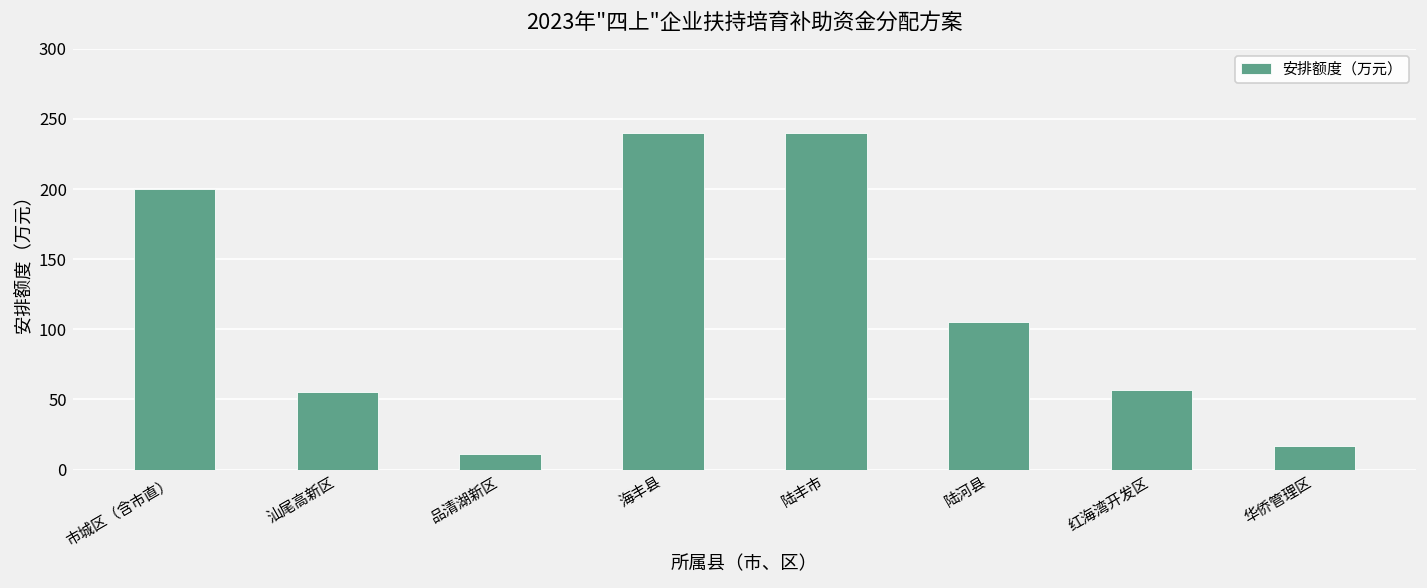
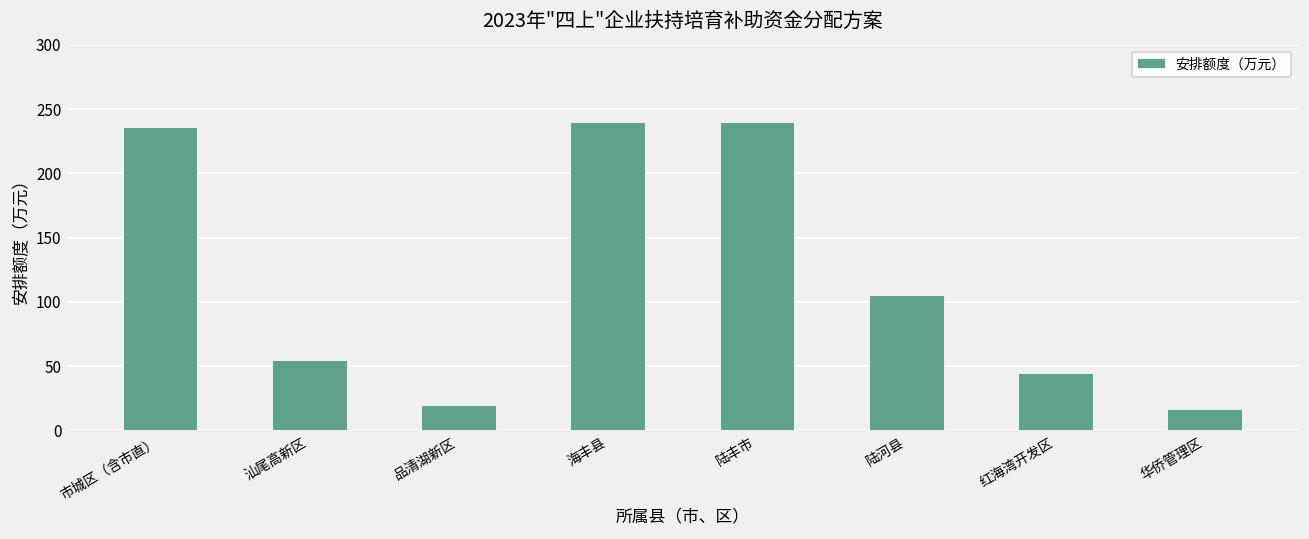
市城区（含市直）: 200 -> 236
品清湖新区: 11 -> 20
红海湾开发区: 57 -> 45
